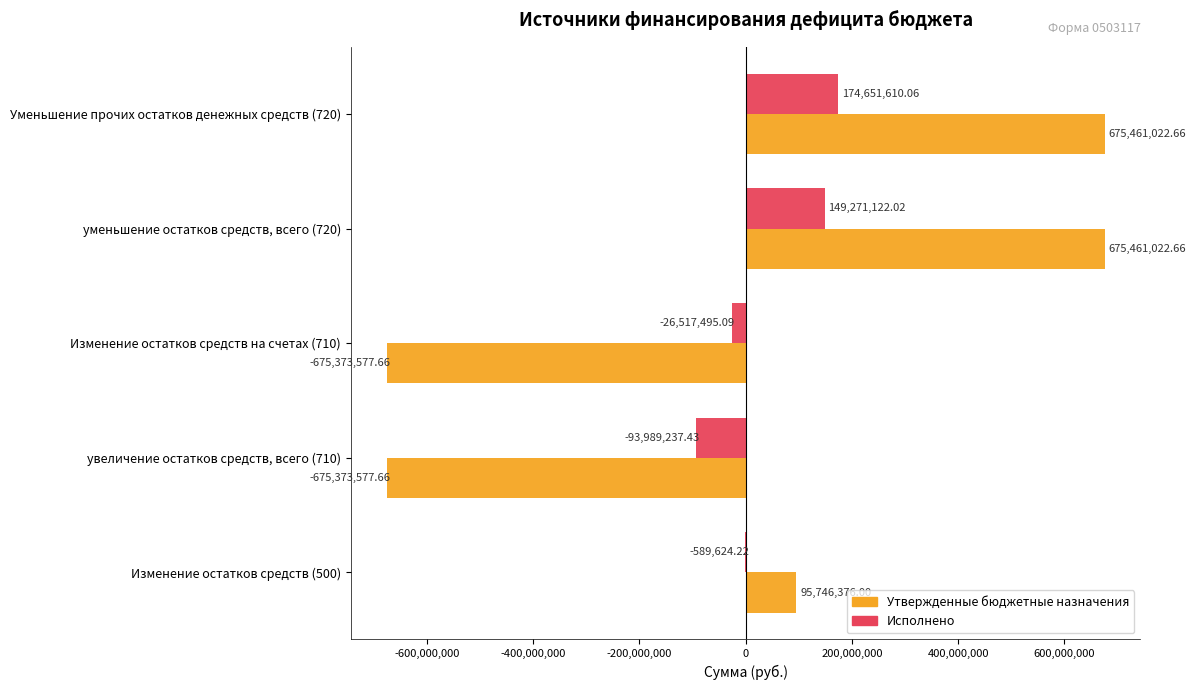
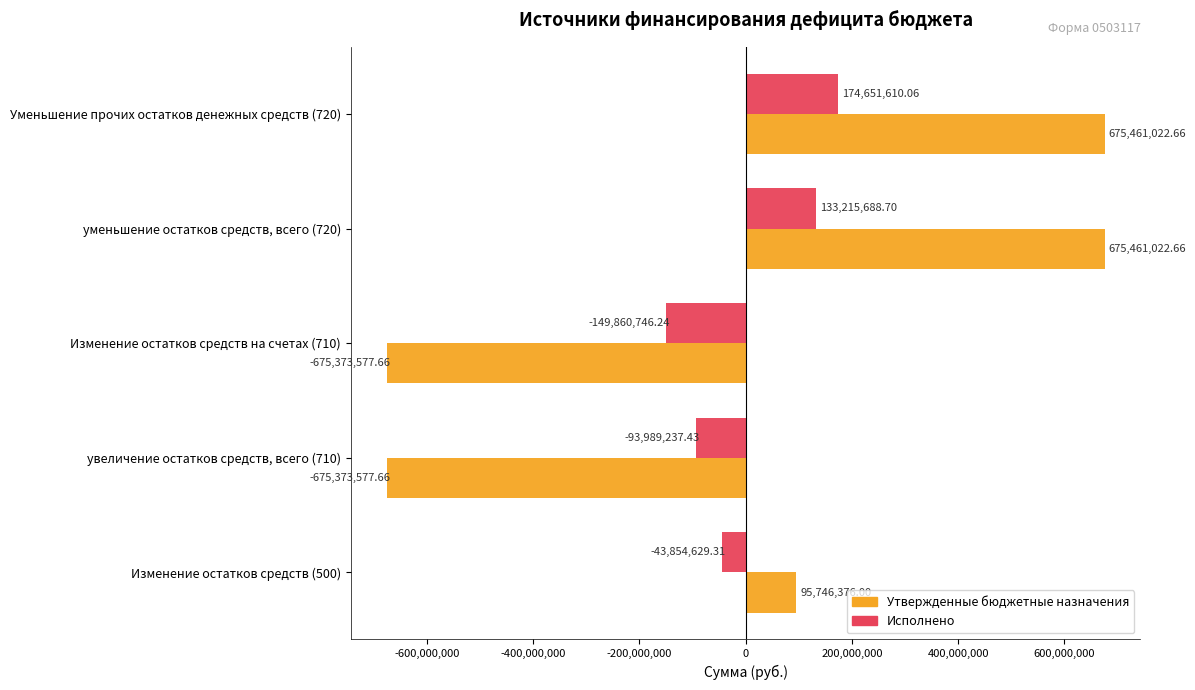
Исполнено, уменьшение остатков средств, всего (720): 149,271,122.02 -> 133,215,688.70
Исполнено, Изменение остатков средств на счетах (710): -26,517,495.09 -> -149,860,746.24
Исполнено, Изменение остатков средств (500): -589,624.22 -> -43,854,629.31
